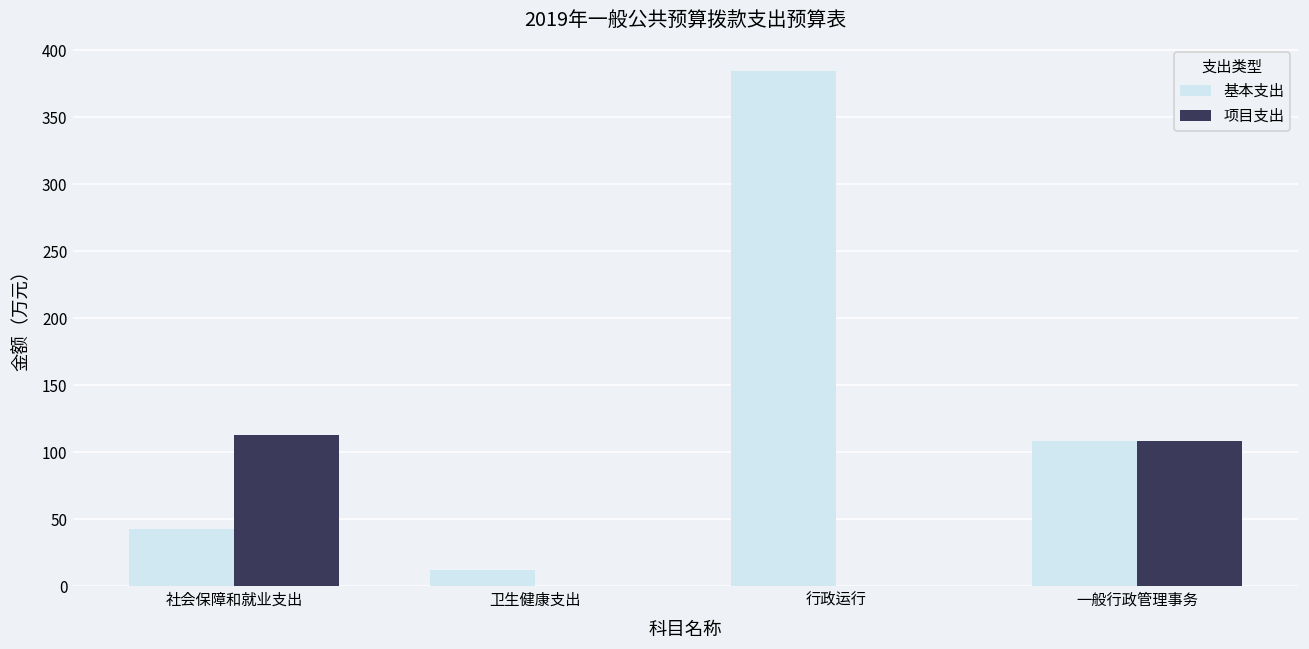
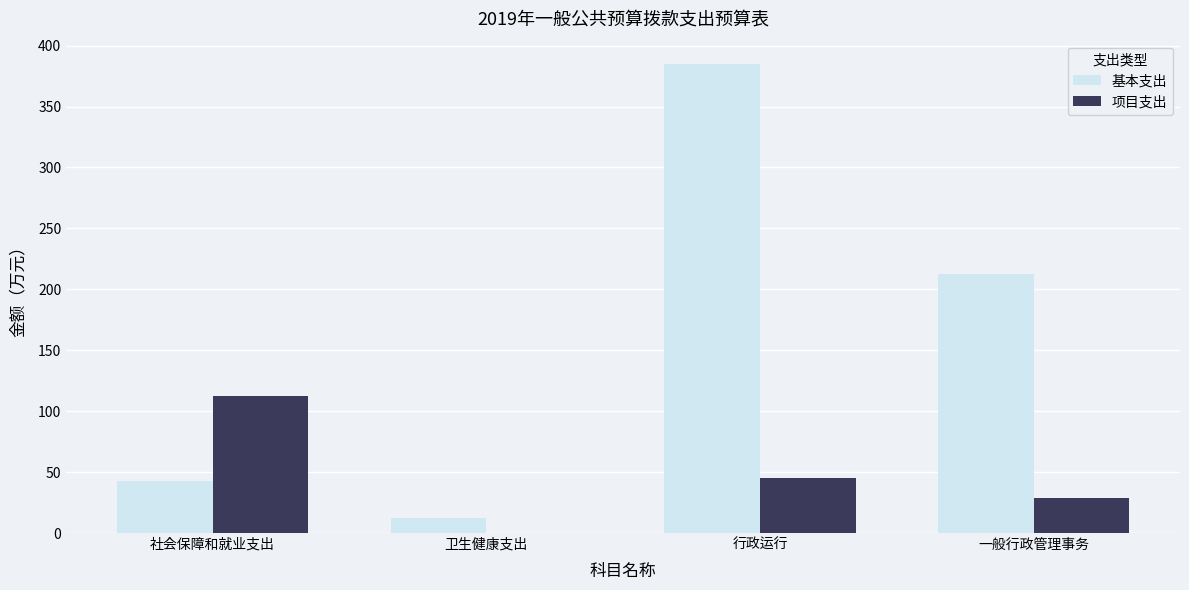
项目支出, 行政运行: 0 -> 45
基本支出, 一般行政管理事务: 108 -> 213
项目支出, 一般行政管理事务: 108 -> 29
